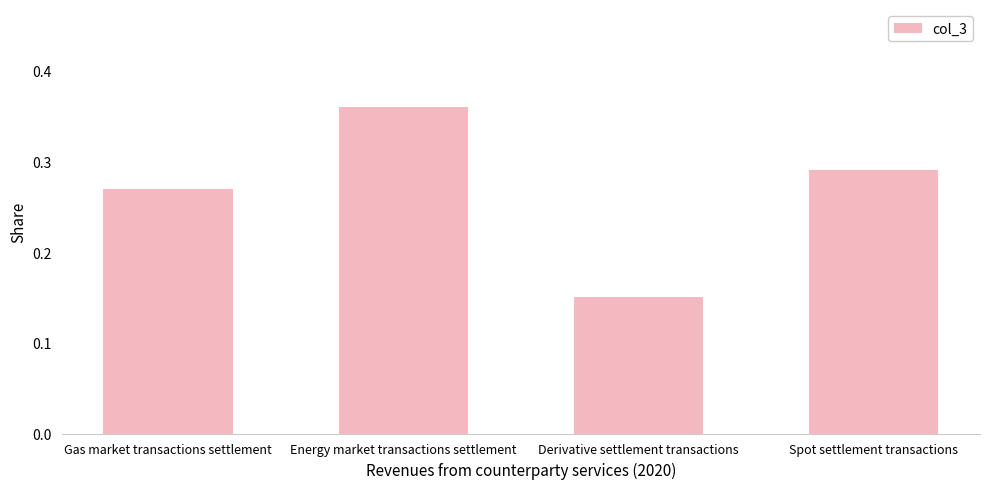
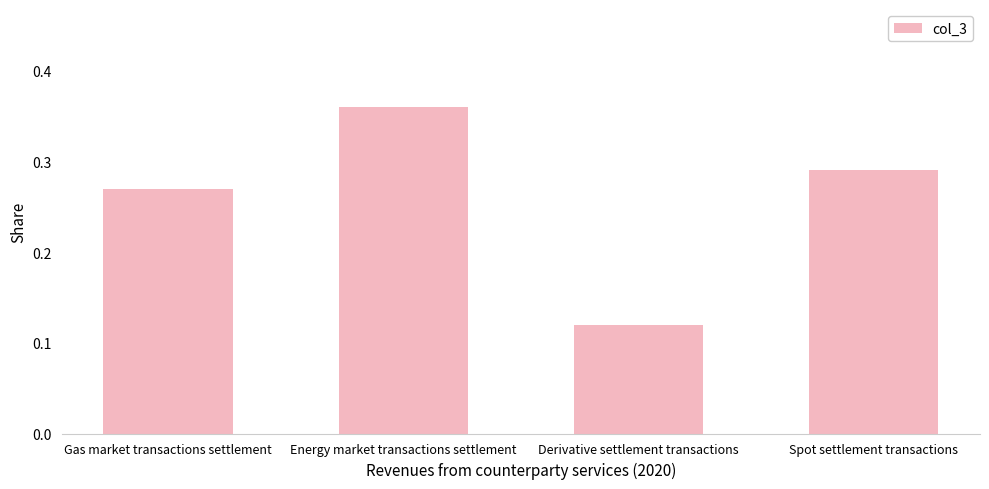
Derivative settlement transactions: 0.15 -> 0.12
